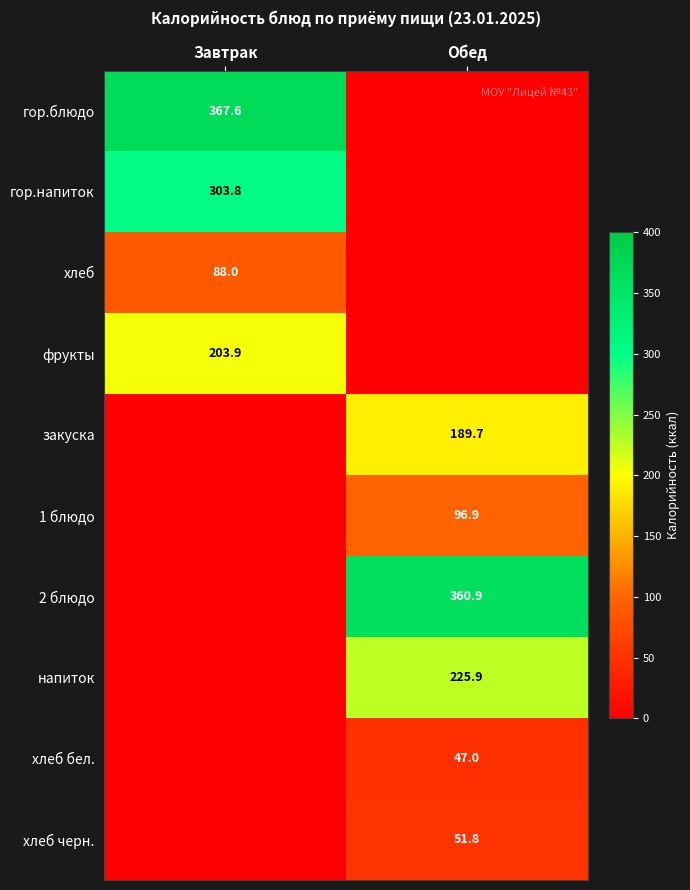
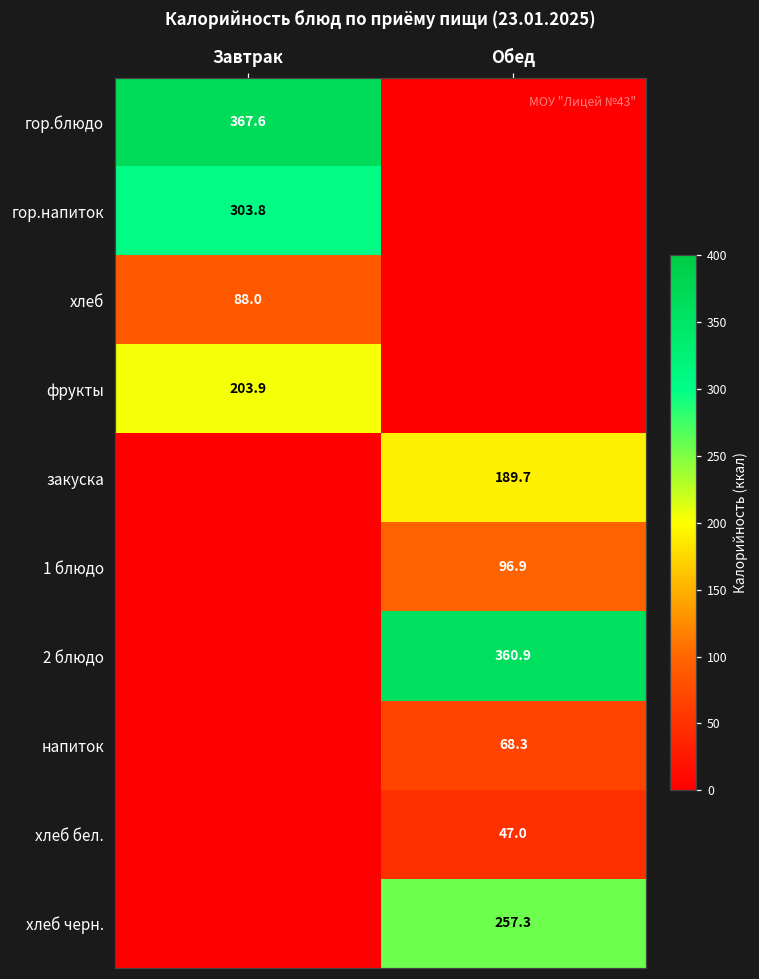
напиток, Обед: 225.9 -> 68.3
хлеб черн., Обед: 51.8 -> 257.3
